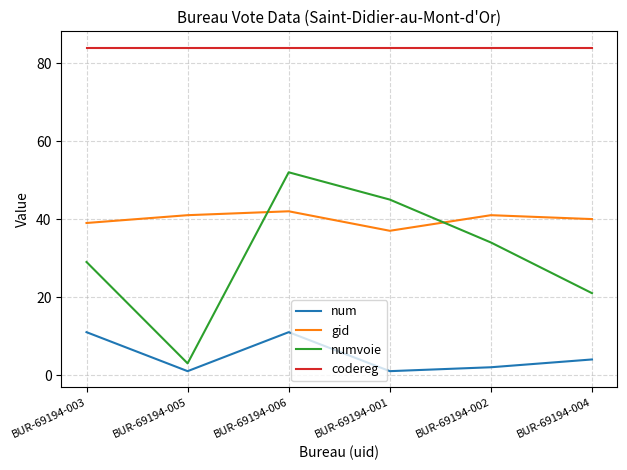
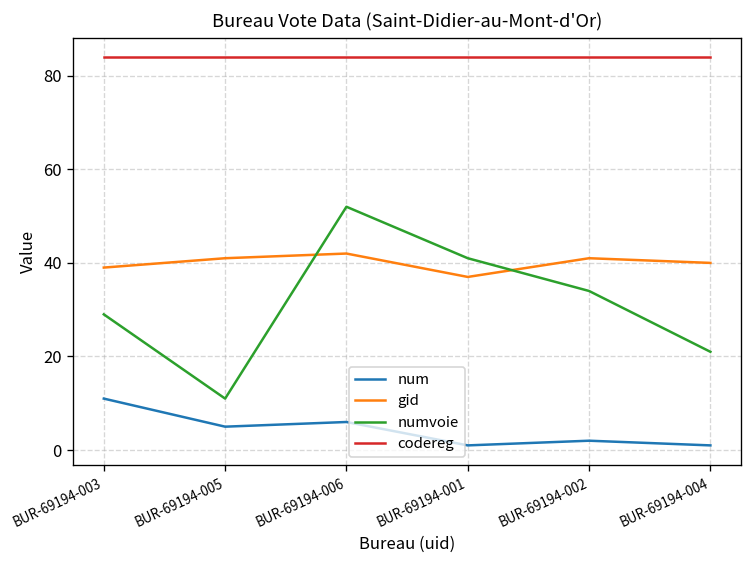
num, BUR-69194-005: 1 -> 5
numvoie, BUR-69194-005: 3 -> 11
num, BUR-69194-006: 11 -> 6
numvoie, BUR-69194-001: 45 -> 41
num, BUR-69194-004: 4 -> 1
